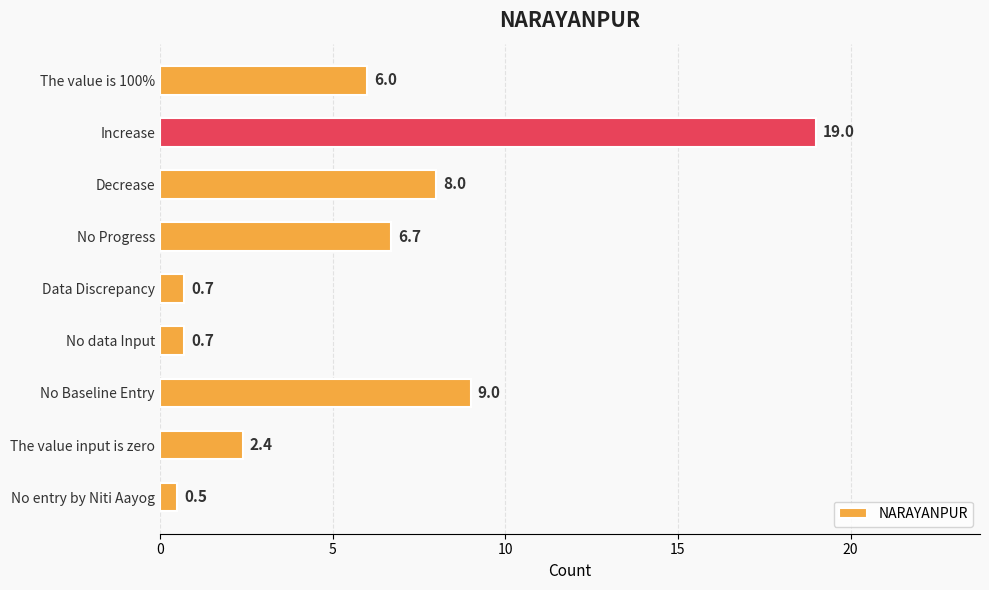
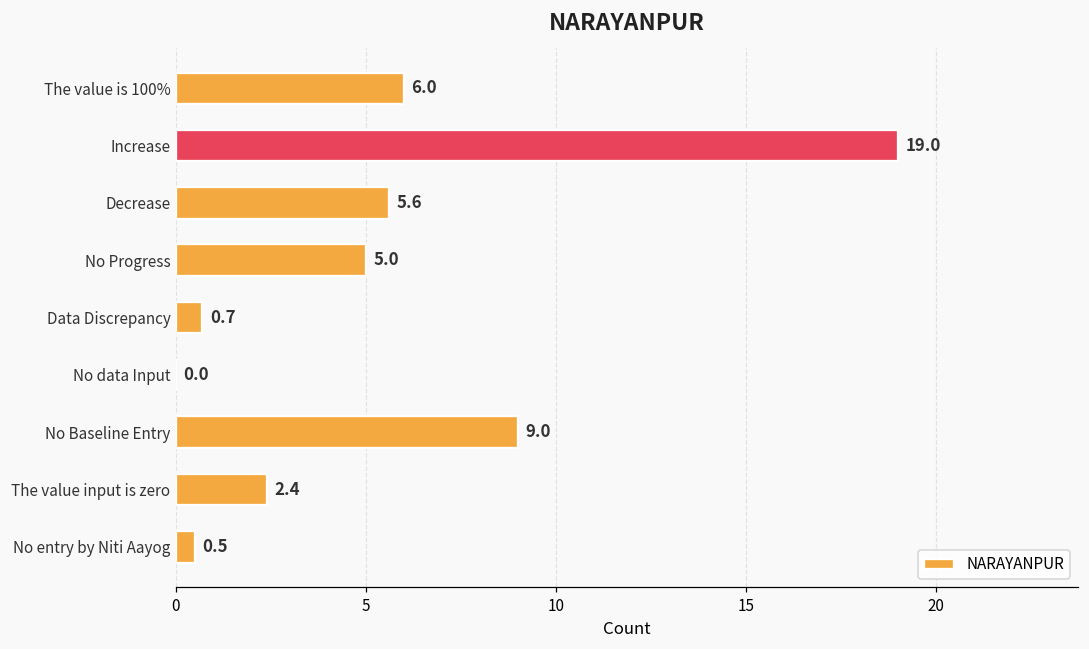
Decrease: 8.0 -> 5.6
No Progress: 6.7 -> 5.0
No data Input: 0.7 -> 0.0
